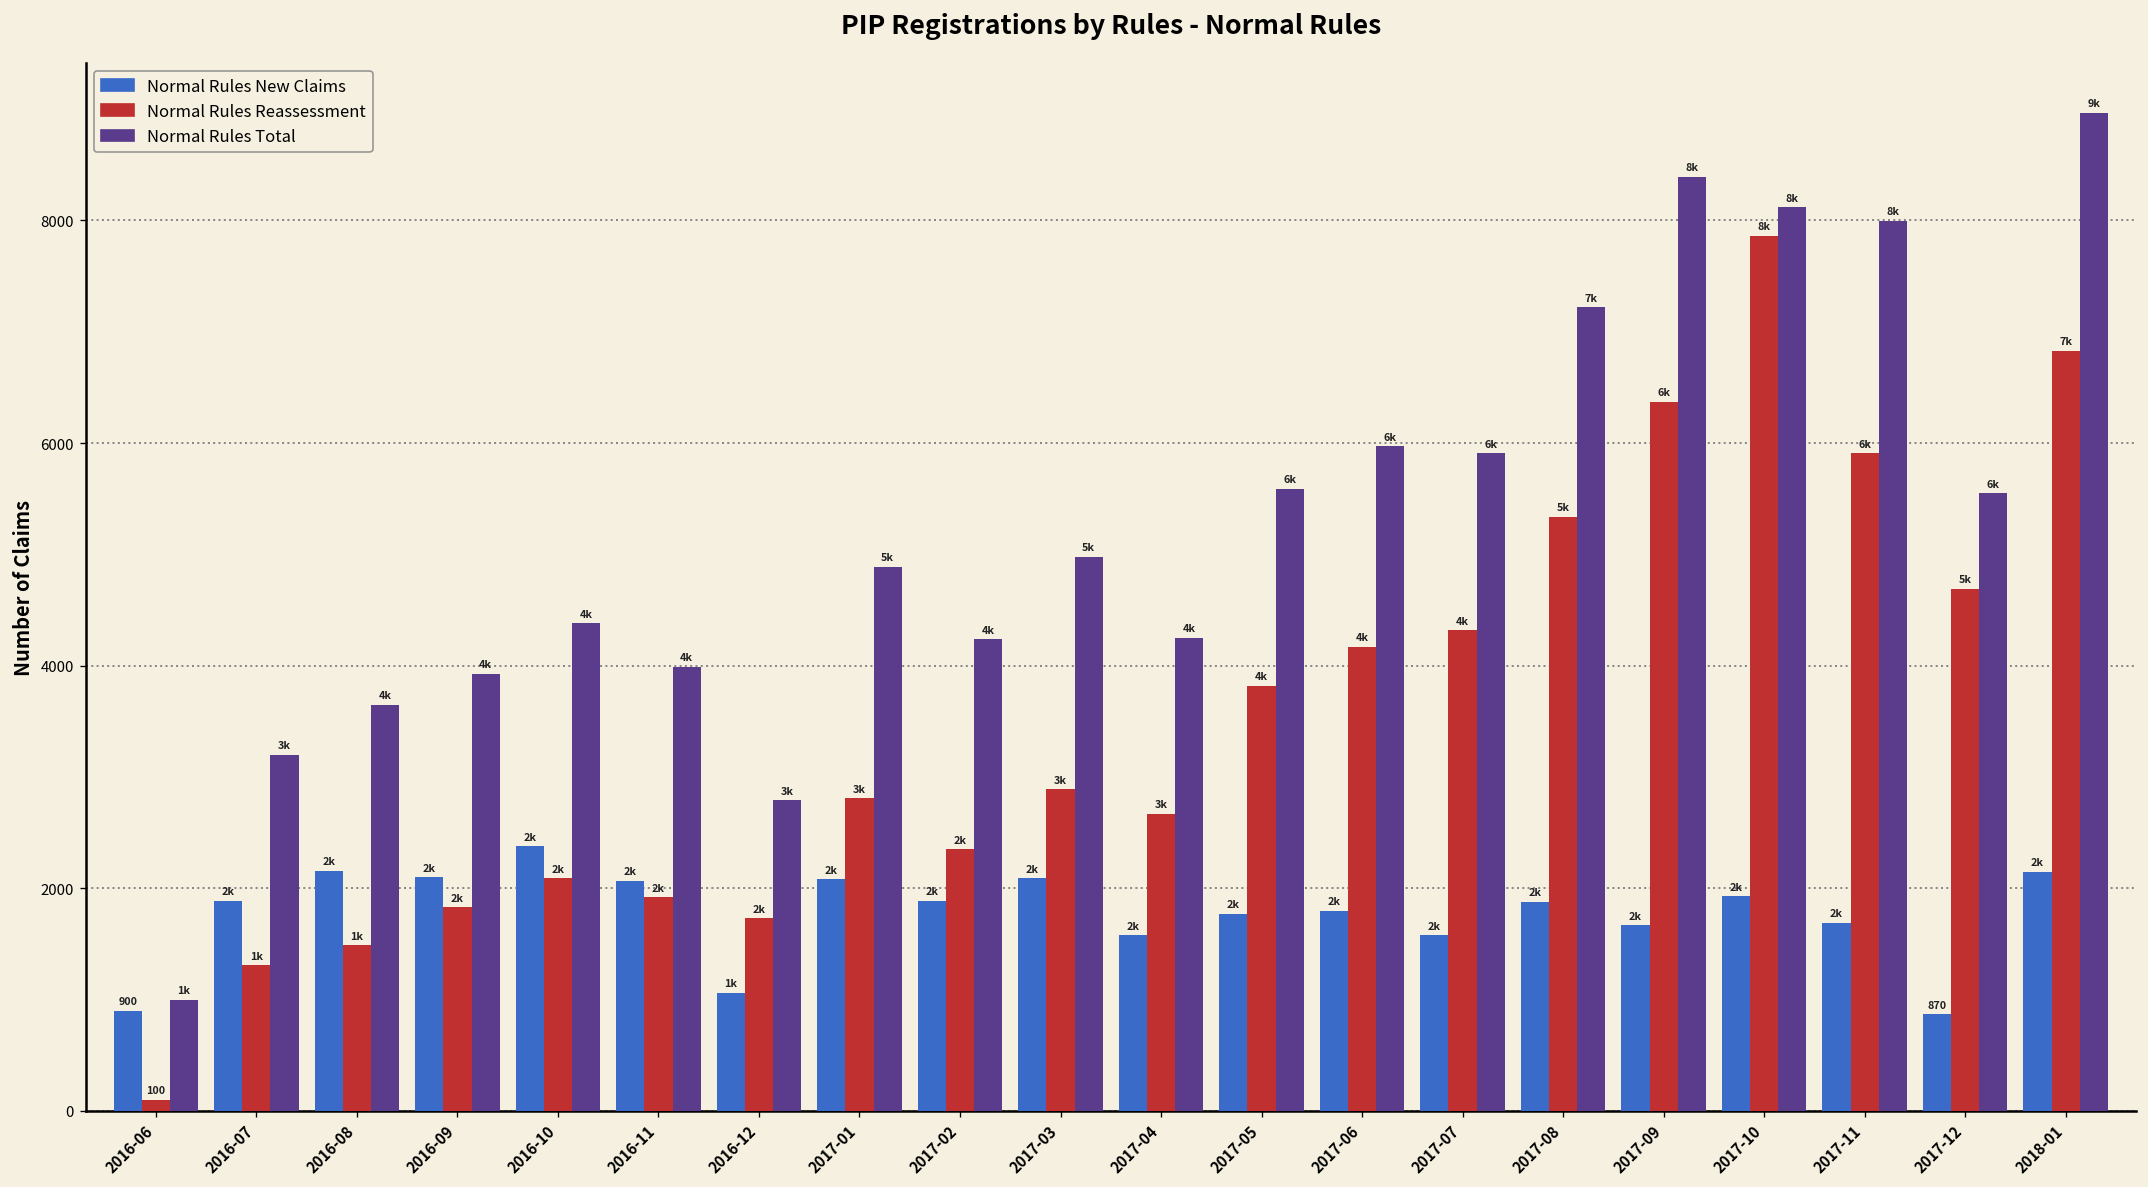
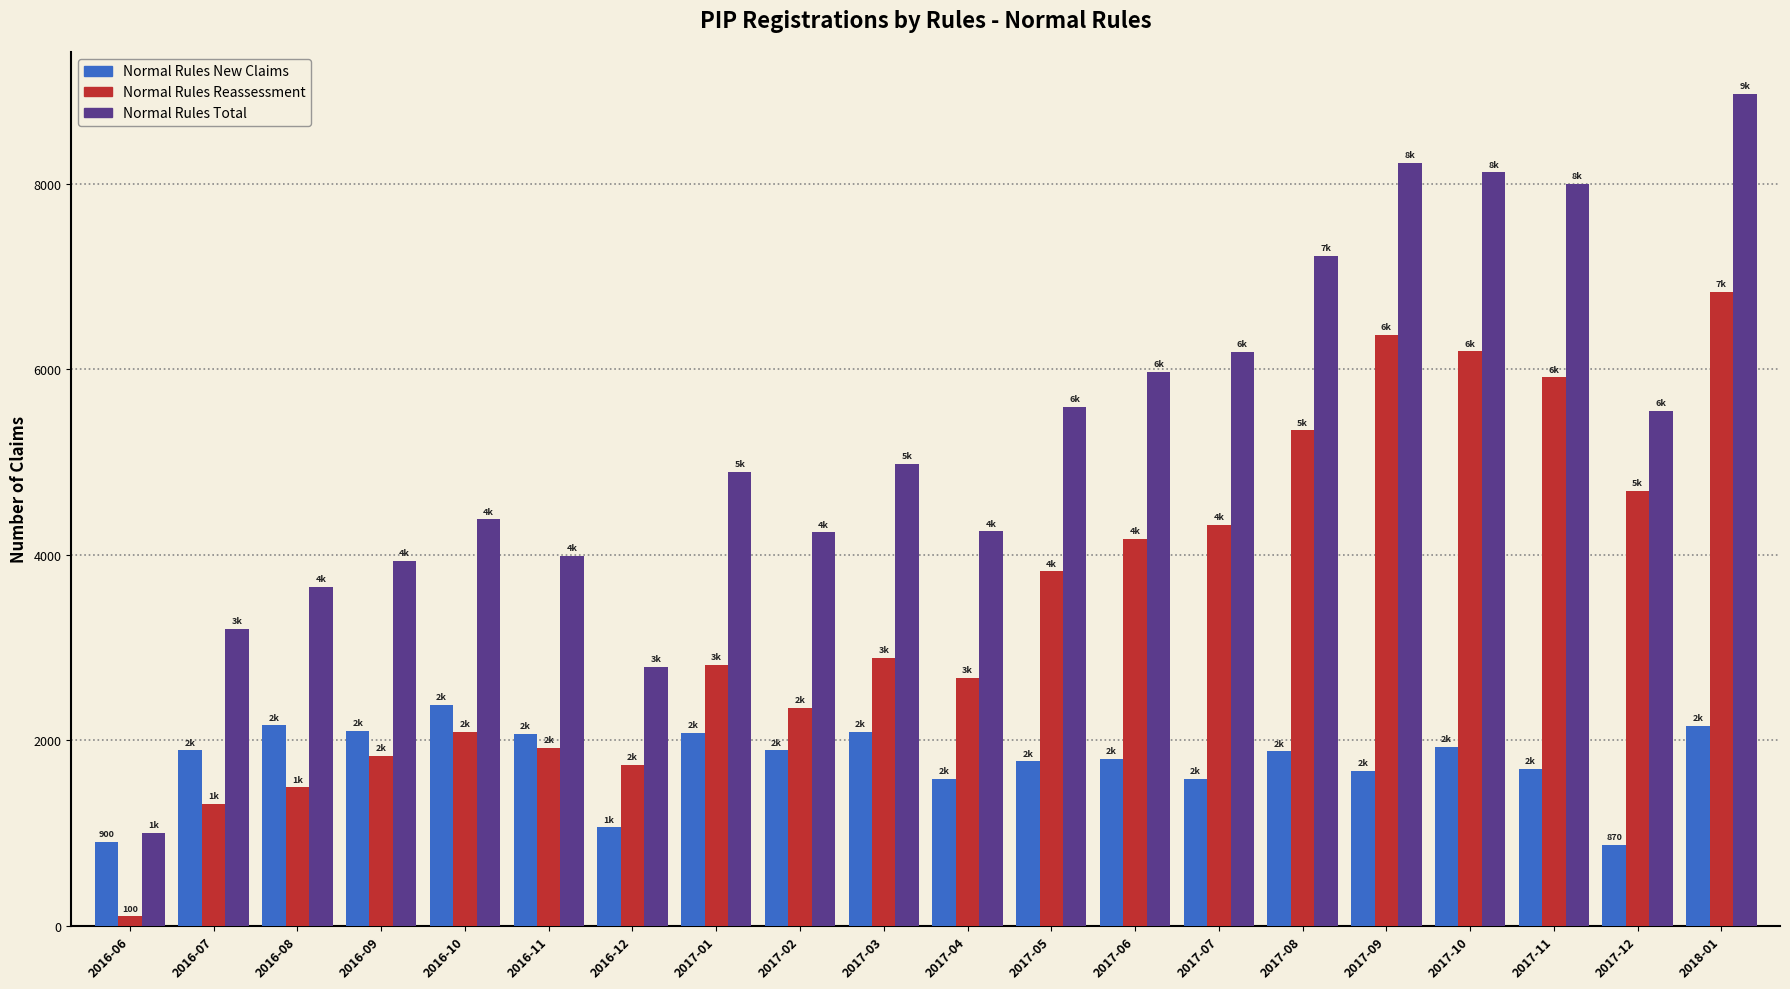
Normal Rules Total, 2017-07: 5900 -> 6200
Normal Rules Total, 2017-09: 8400 -> 8200
Normal Rules Reassessment, 2017-10: 8k -> 6k
